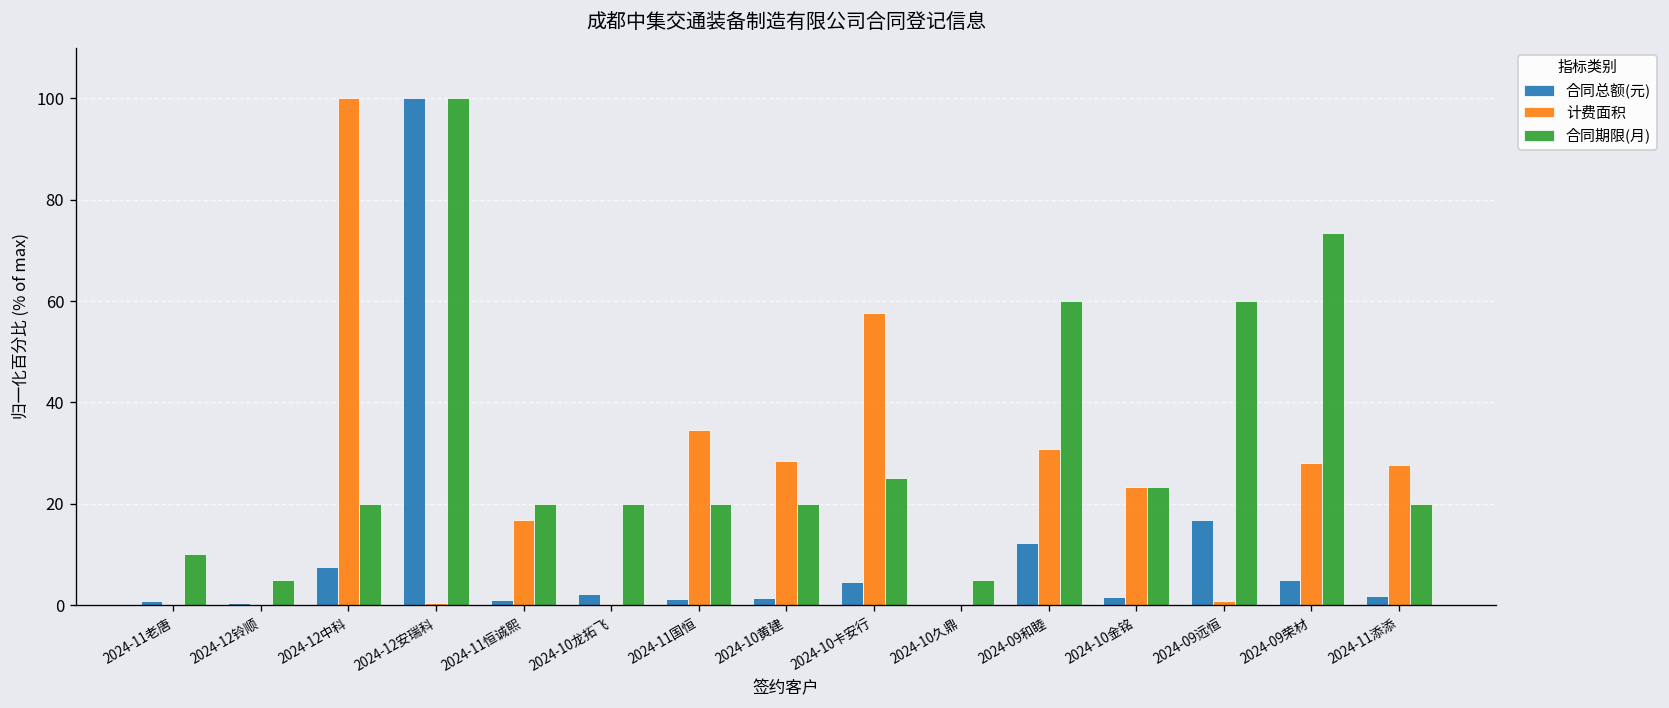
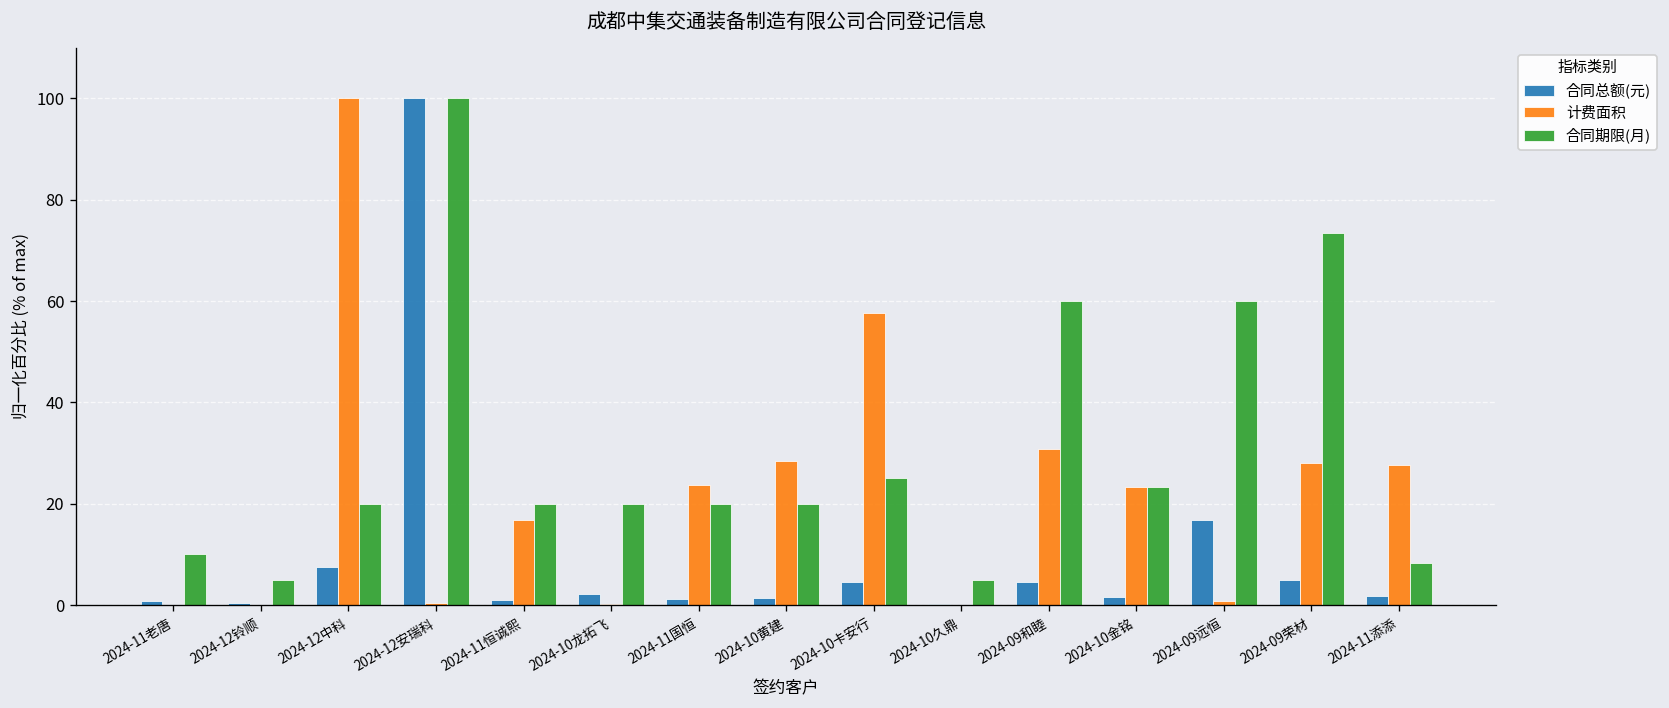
计费面积, 2024-11国恒: 34 -> 24
合同总额(元), 2024-09和睦: 12 -> 4
合同期限(月), 2024-11添添: 20 -> 8
